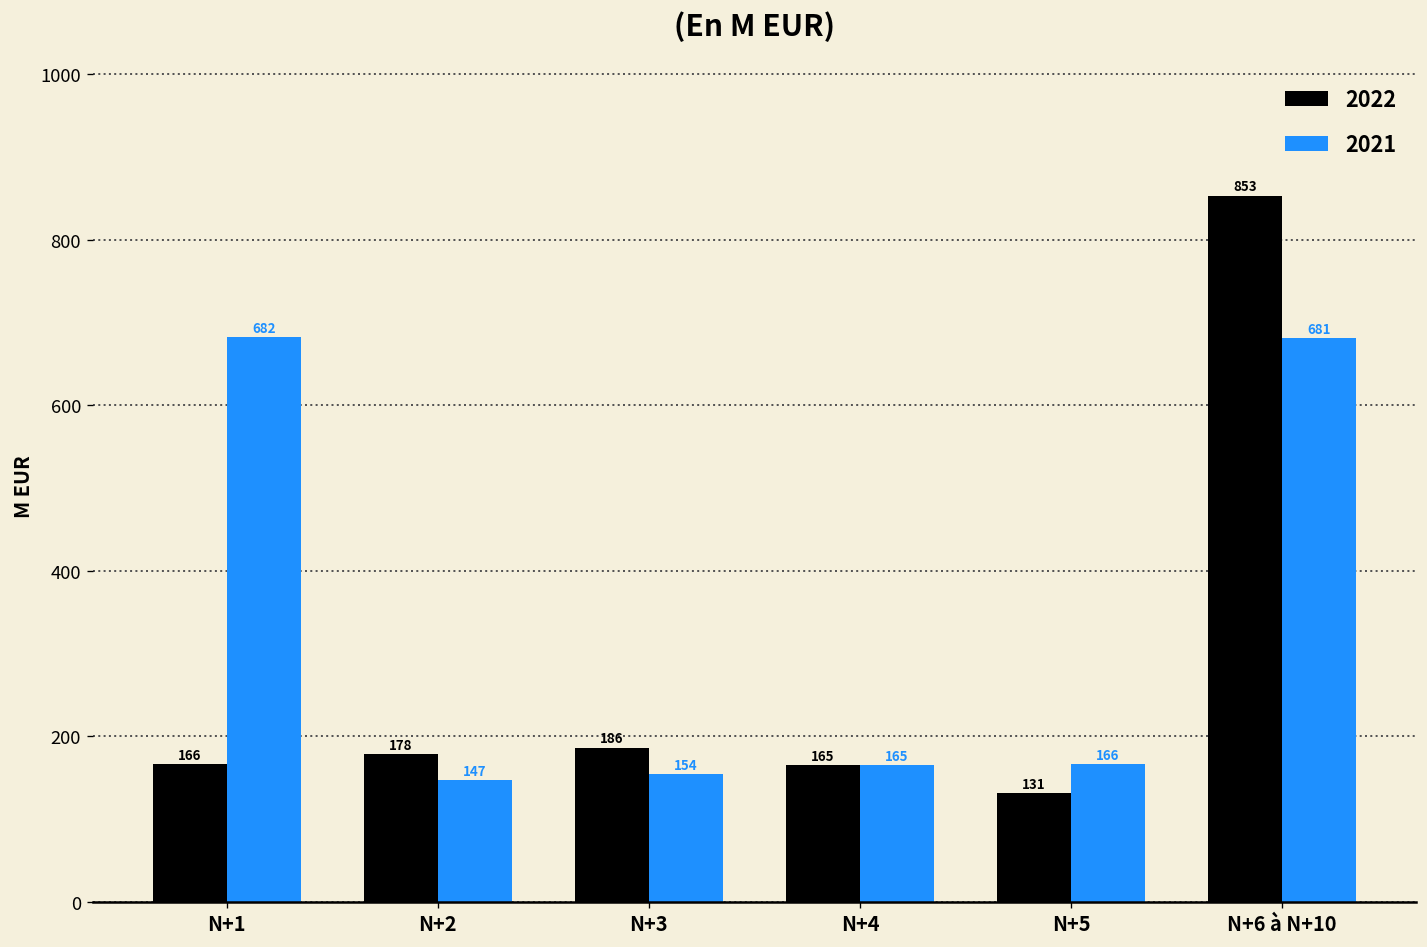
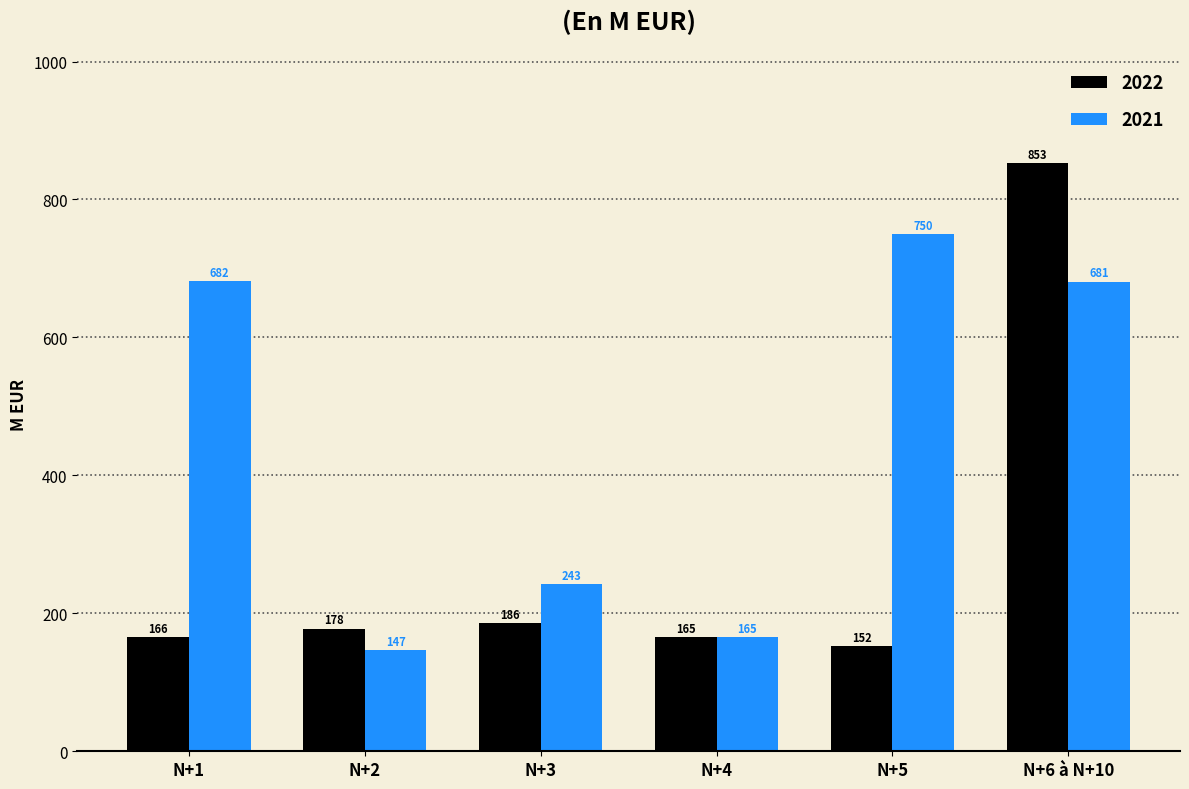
2021, N+3: 154 -> 243
2022, N+5: 131 -> 152
2021, N+5: 166 -> 750
